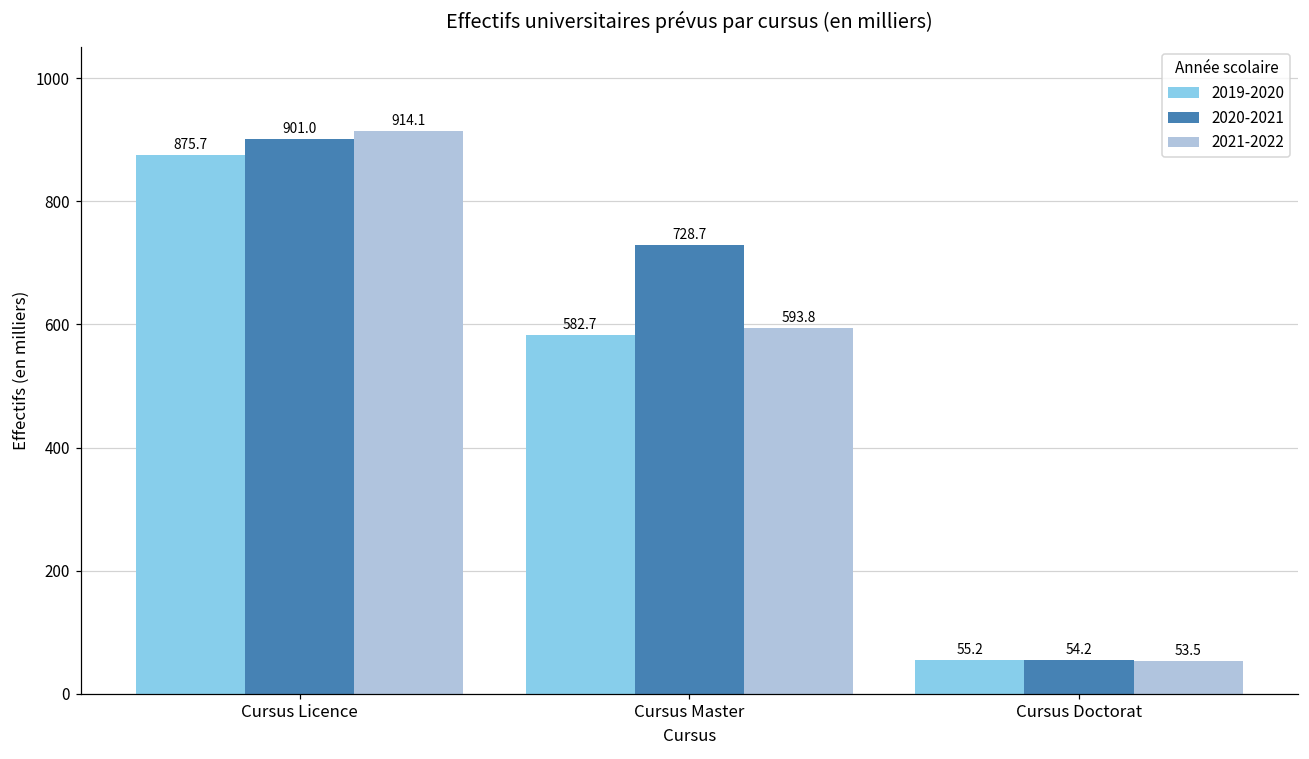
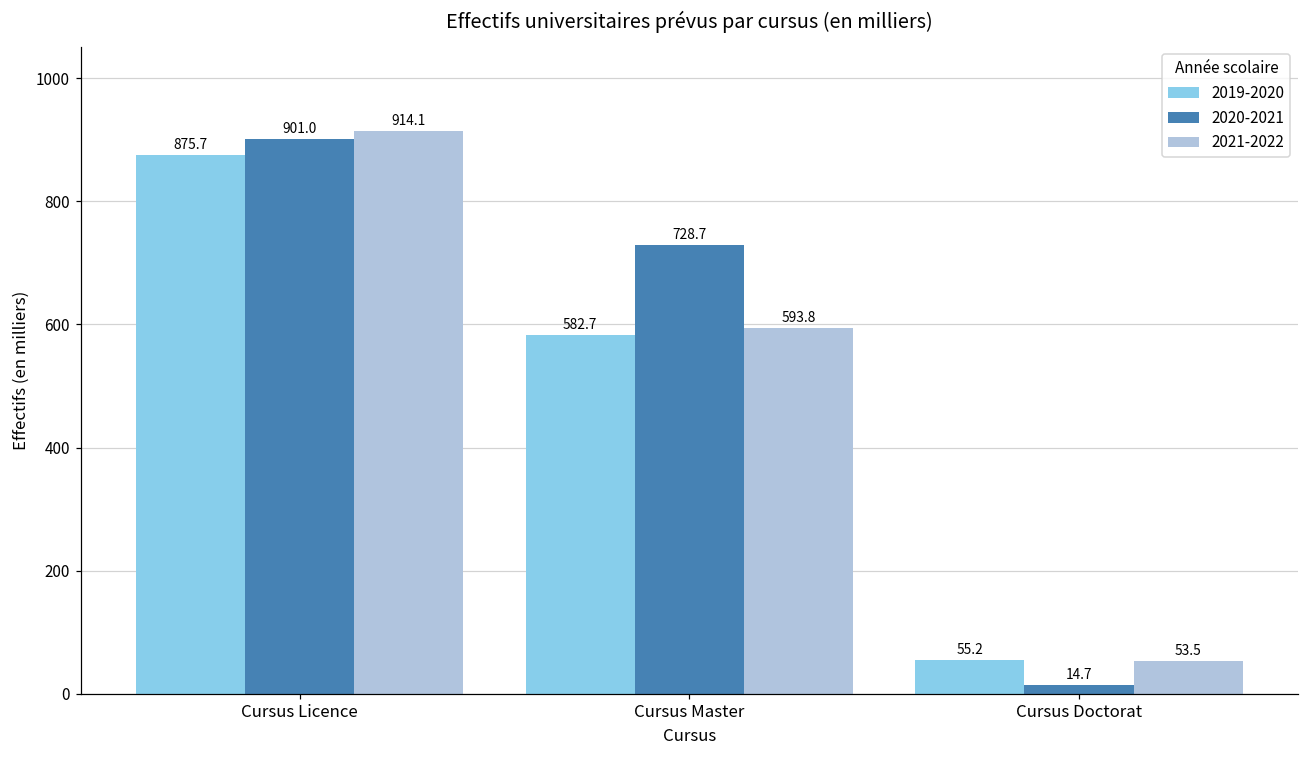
2020-2021, Cursus Doctorat: 54.2 -> 14.7
